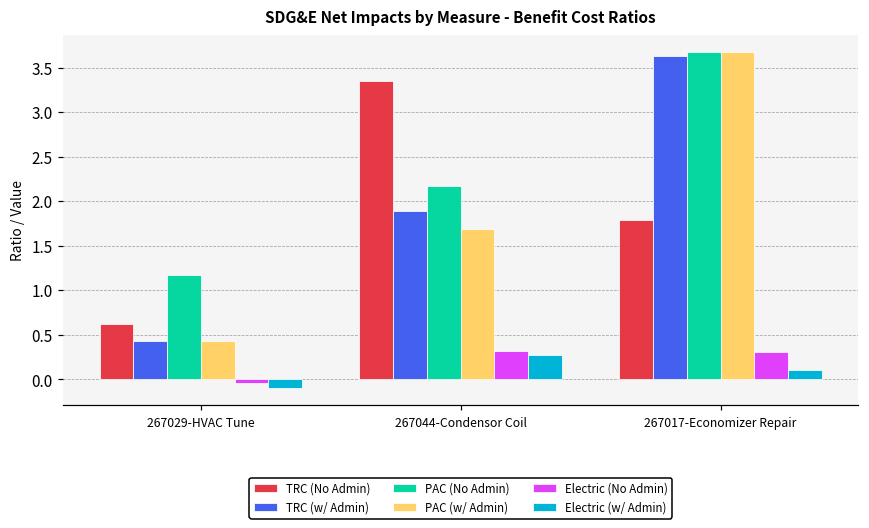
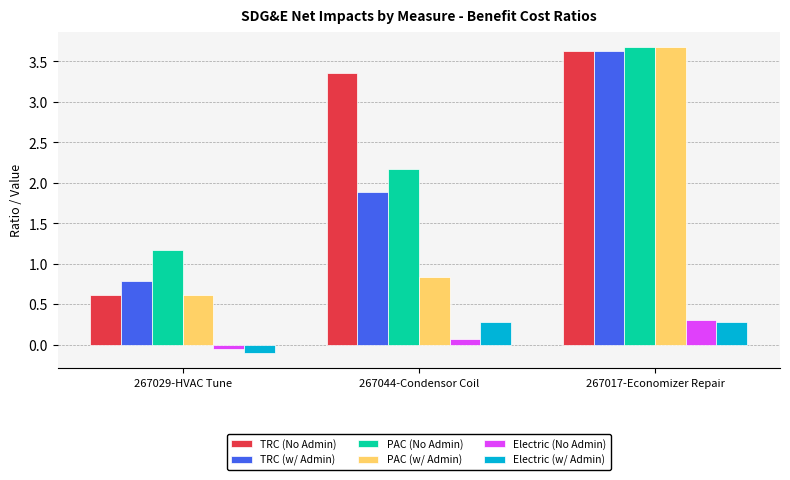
TRC (w/ Admin), 267029-HVAC Tune: 0.4 -> 0.8
PAC (w/ Admin), 267029-HVAC Tune: 0.4 -> 0.6
PAC (w/ Admin), 267044-Condensor Coil: 1.7 -> 0.8
Electric (No Admin), 267044-Condensor Coil: 0.3 -> 0.1
TRC (No Admin), 267017-Economizer Repair: 1.8 -> 3.6
Electric (w/ Admin), 267017-Economizer Repair: 0.1 -> 0.3
